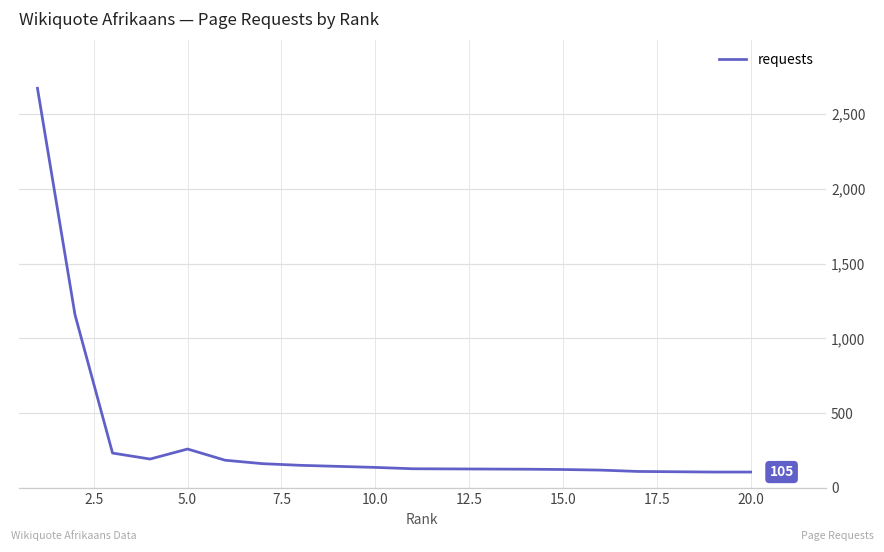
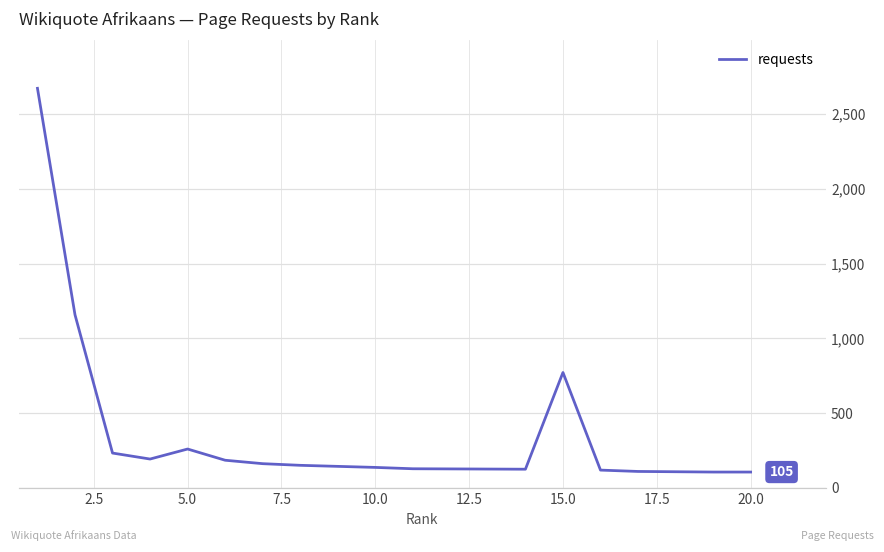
15.0: 120 -> 770
